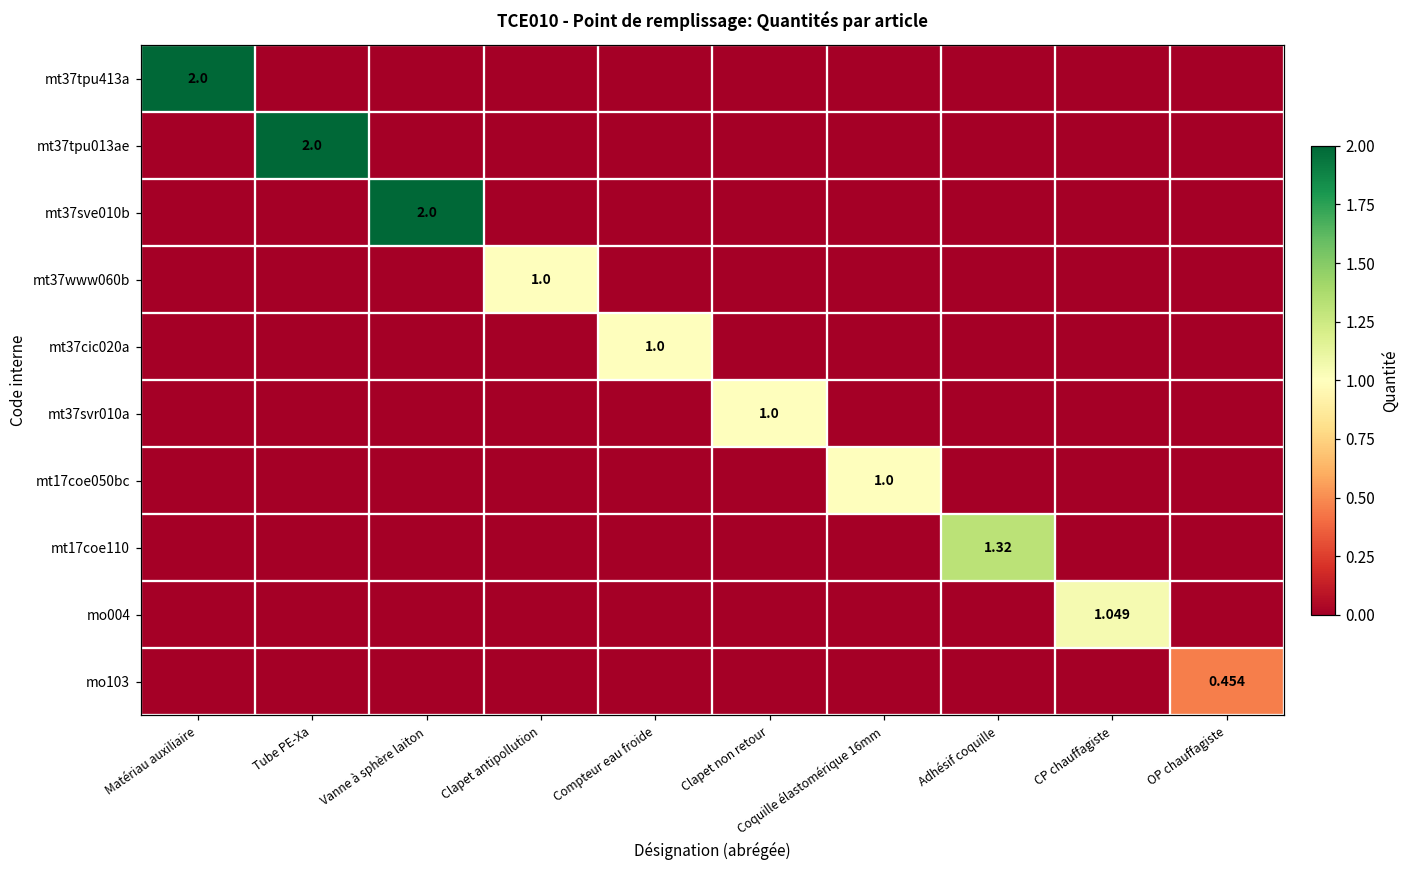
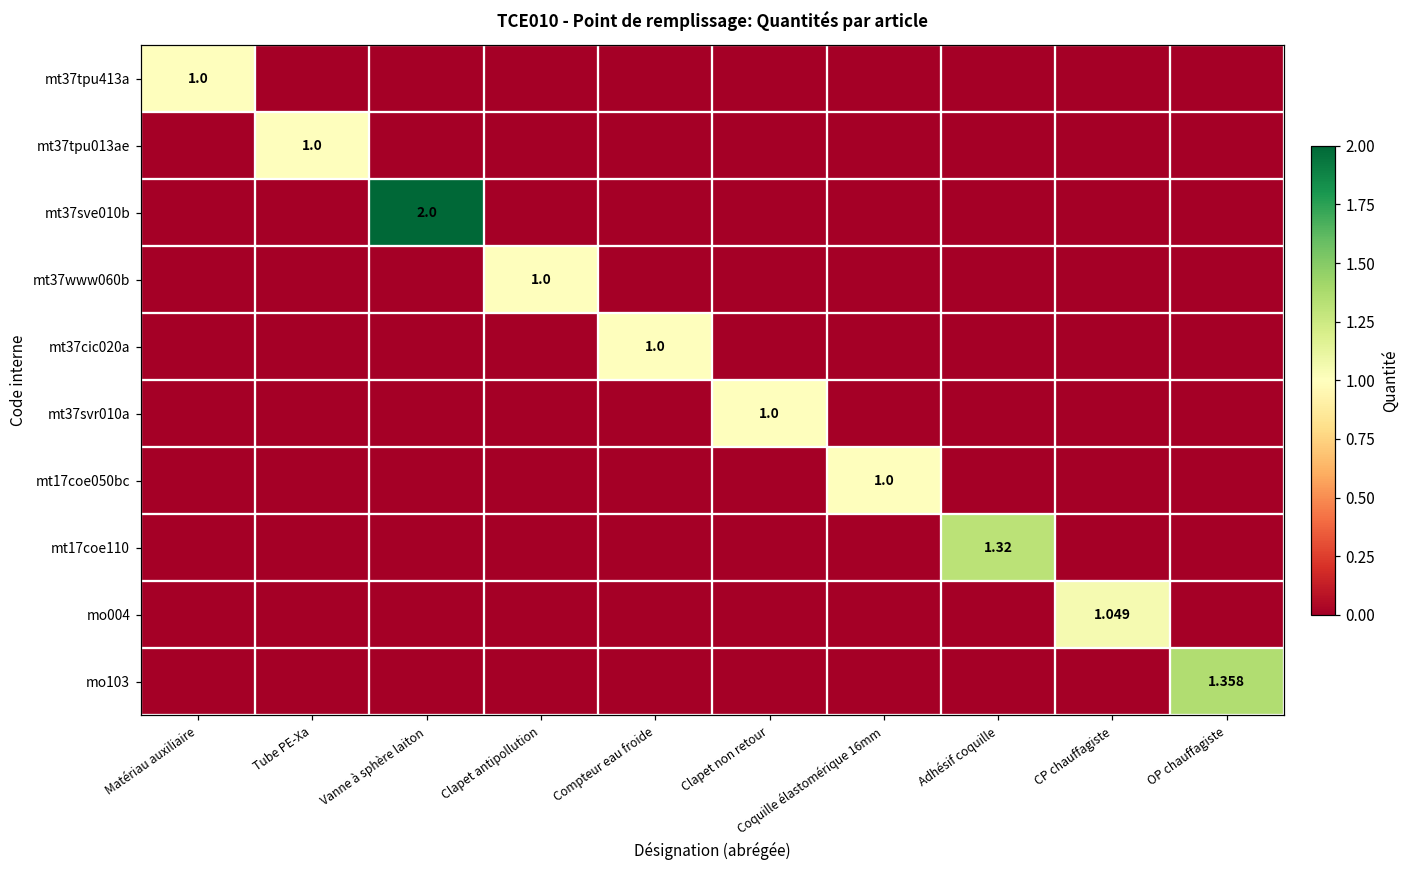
mt37tpu413a, Matériau auxiliaire: 2.0 -> 1.0
mt37tpu013ae, Tube PE-Xa: 2.0 -> 1.0
mo103, OP chauffagiste: 0.454 -> 1.358
